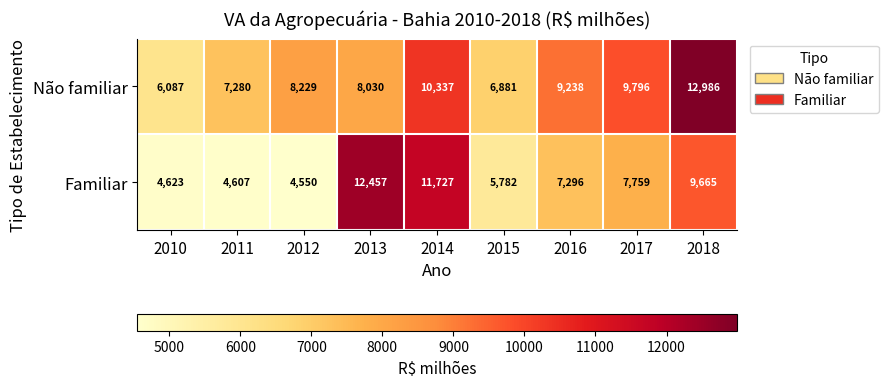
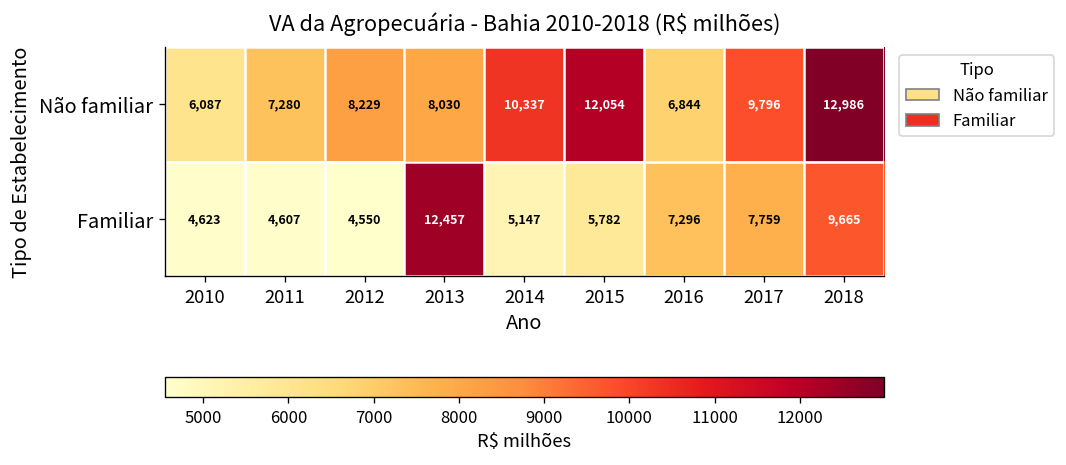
Não familiar, 2015: 6,881 -> 12,054
Não familiar, 2016: 9,238 -> 6,844
Familiar, 2014: 11,727 -> 5,147
